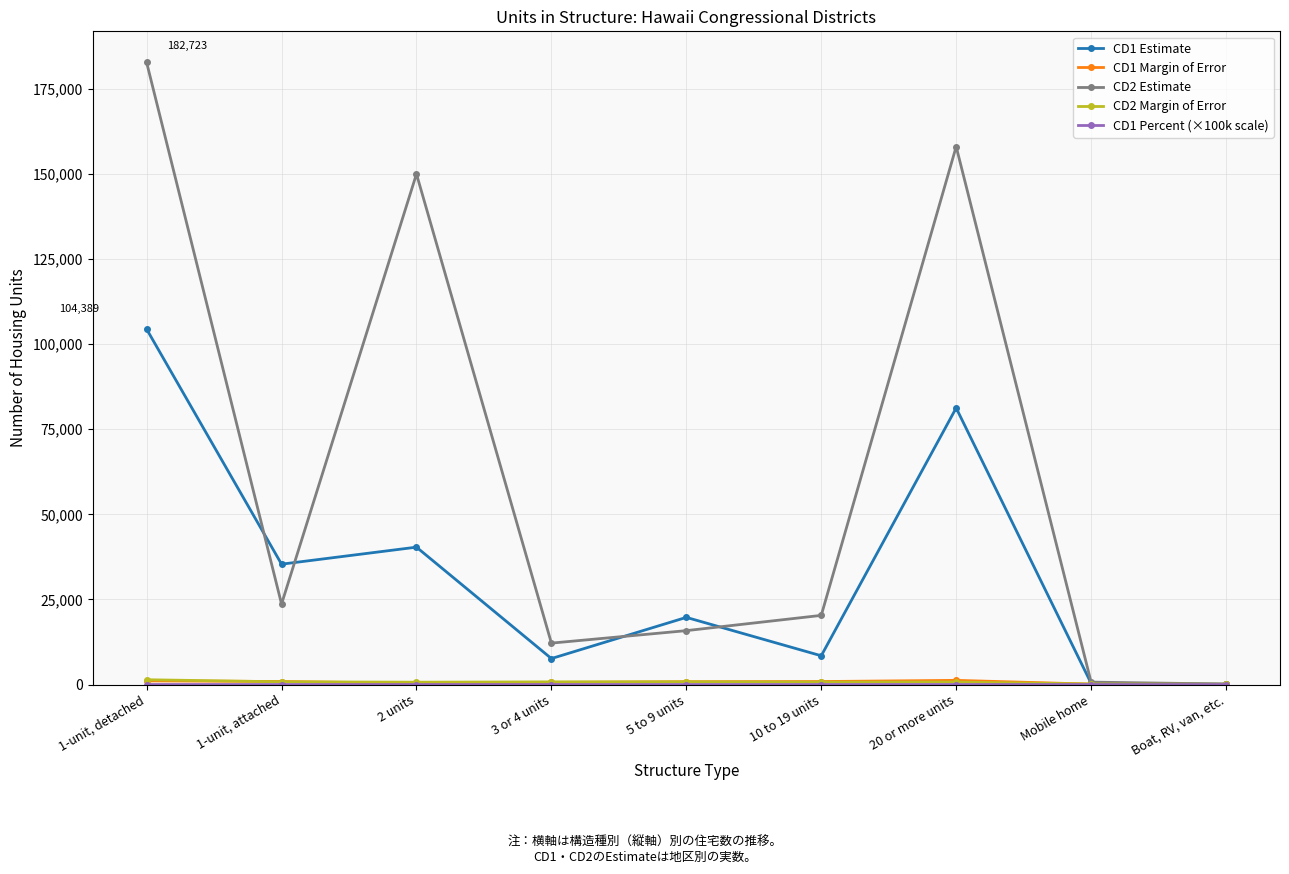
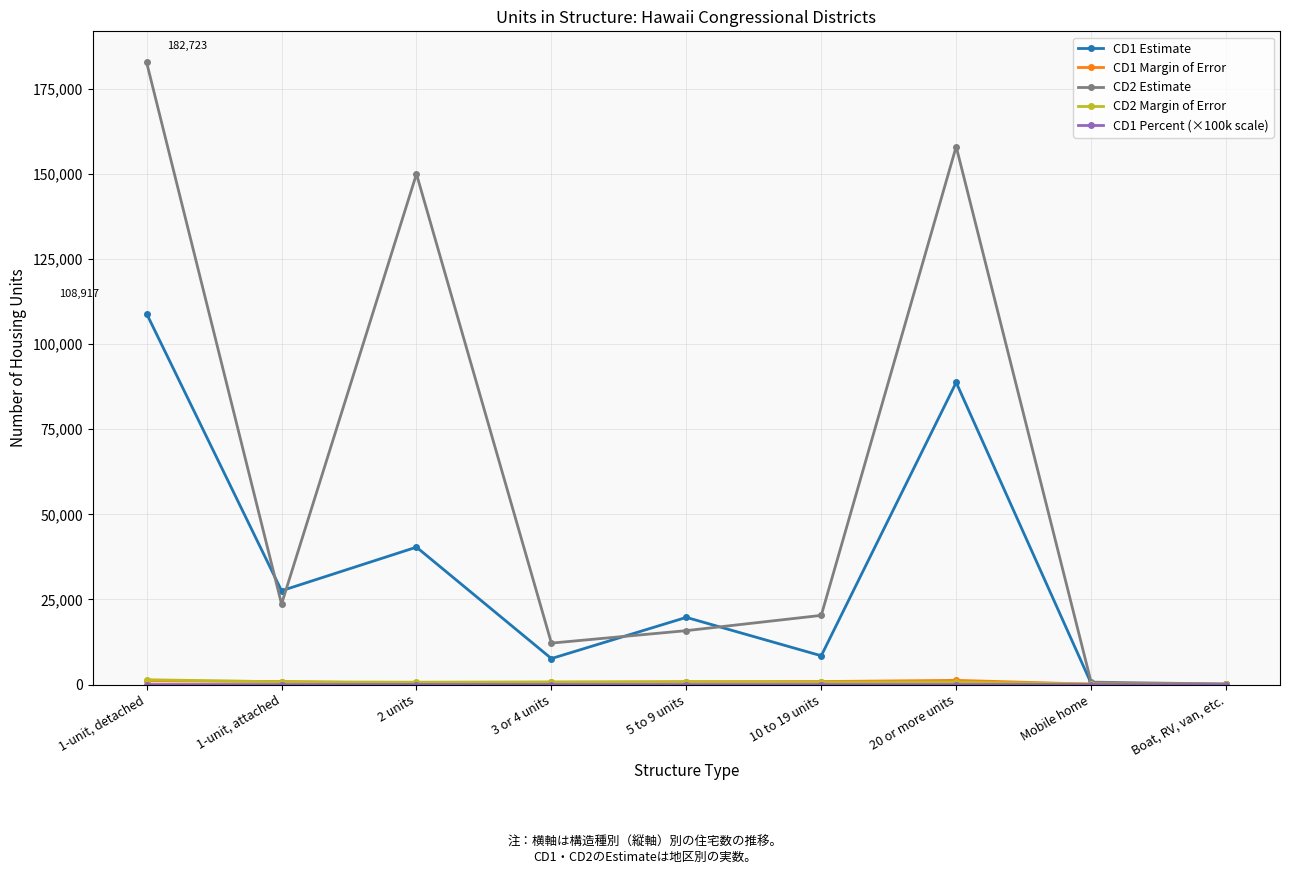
CD1 Estimate, 1-unit, detached: 104,389 -> 108,917
CD1 Estimate, 1-unit, attached: 35,000 -> 28,000
CD1 Estimate, 20 or more units: 81,000 -> 89,000
